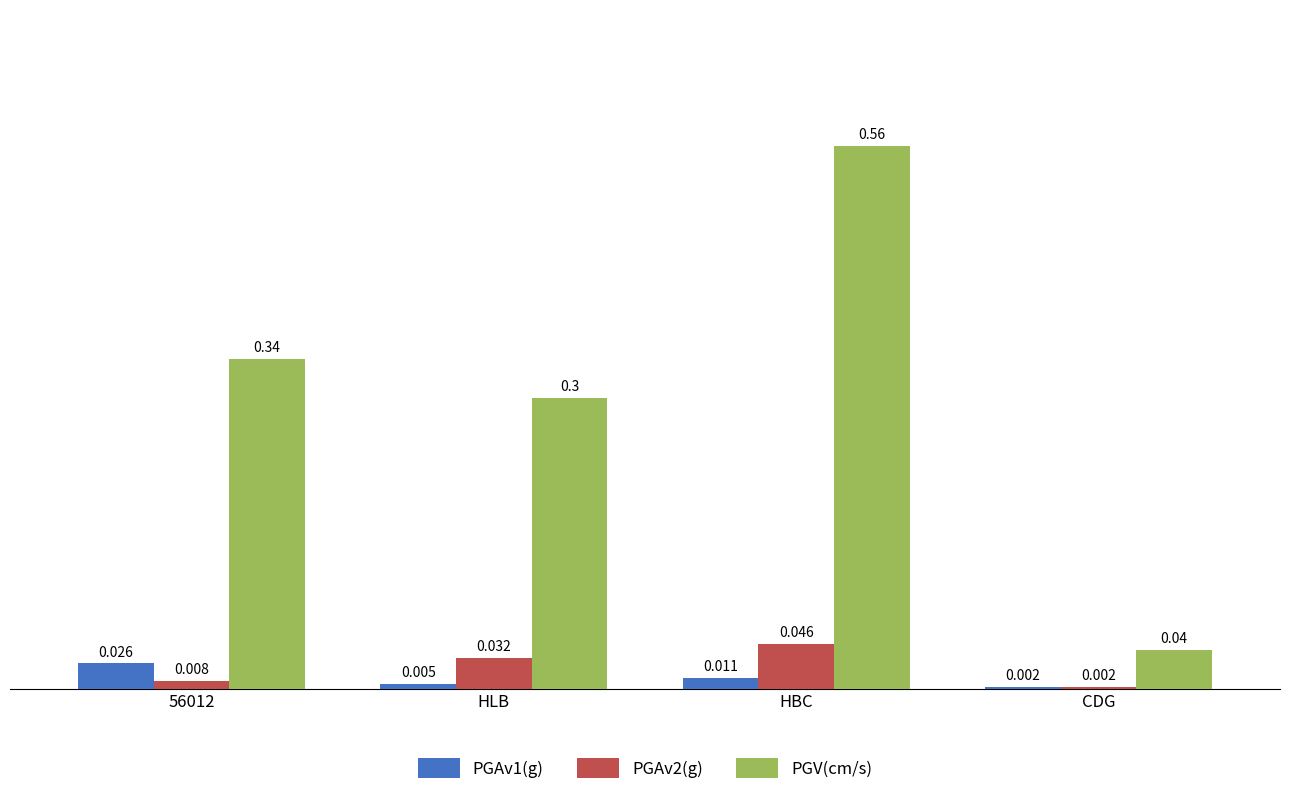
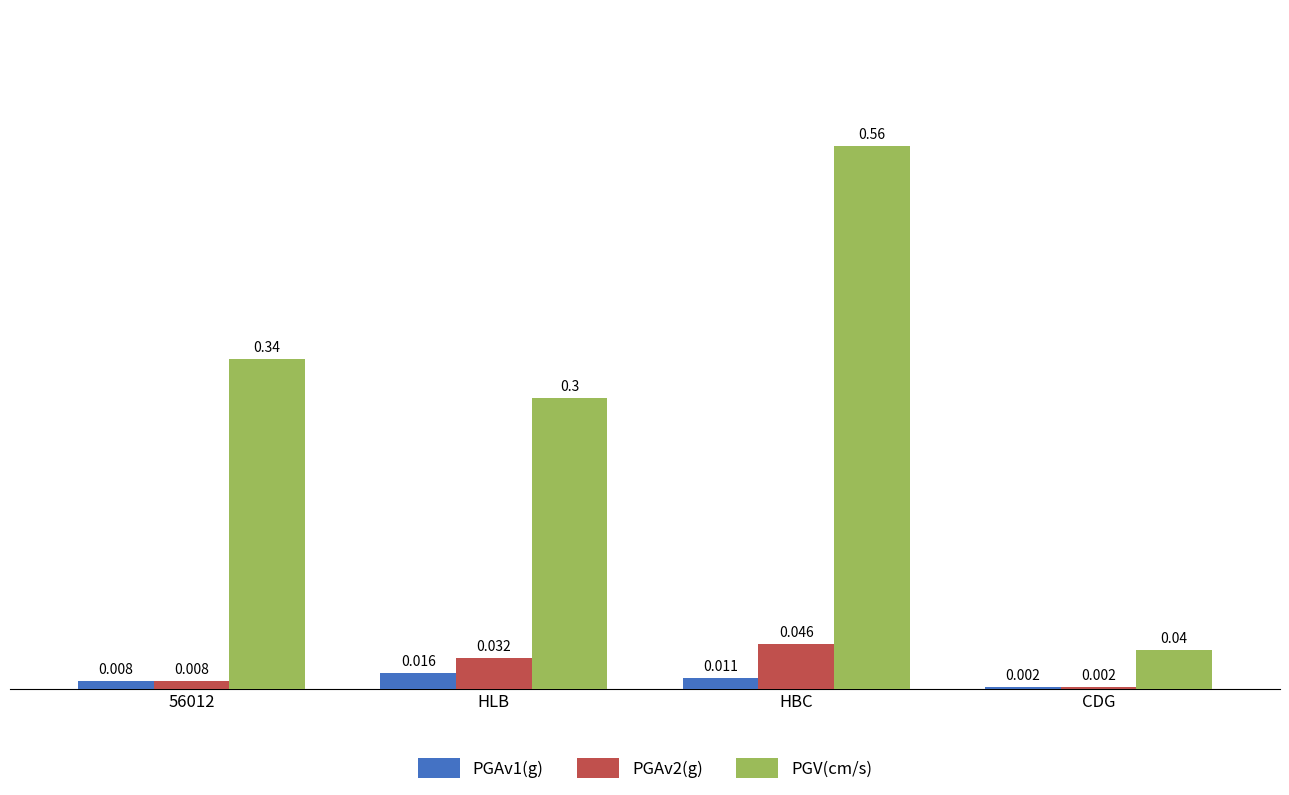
PGAv1(g), 56012: 0.026 -> 0.008
PGAv1(g), HLB: 0.005 -> 0.016
